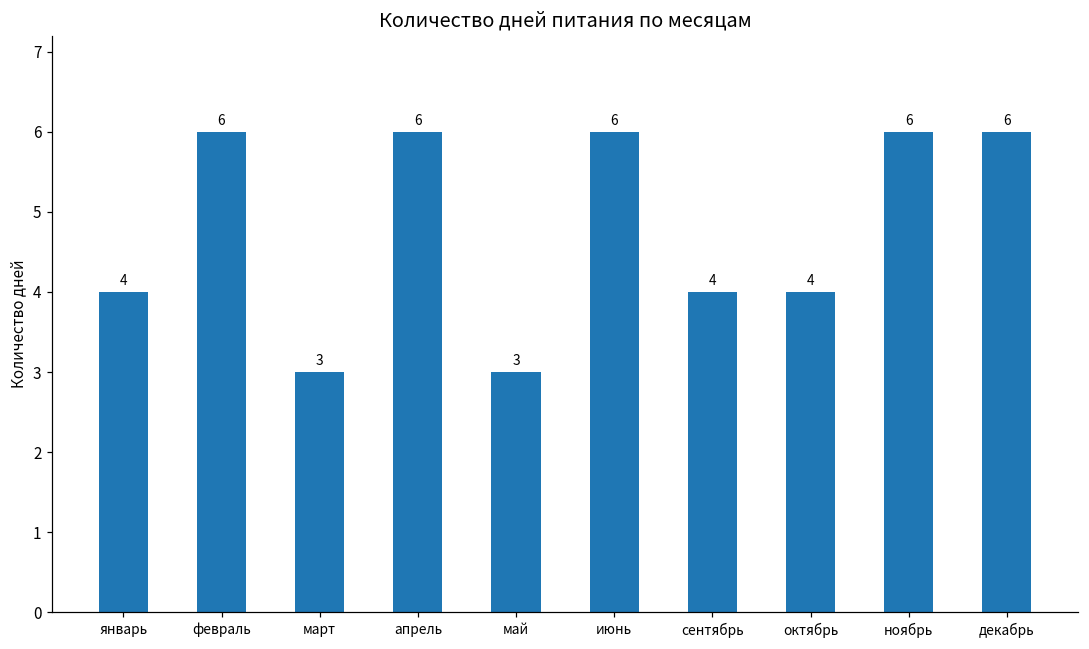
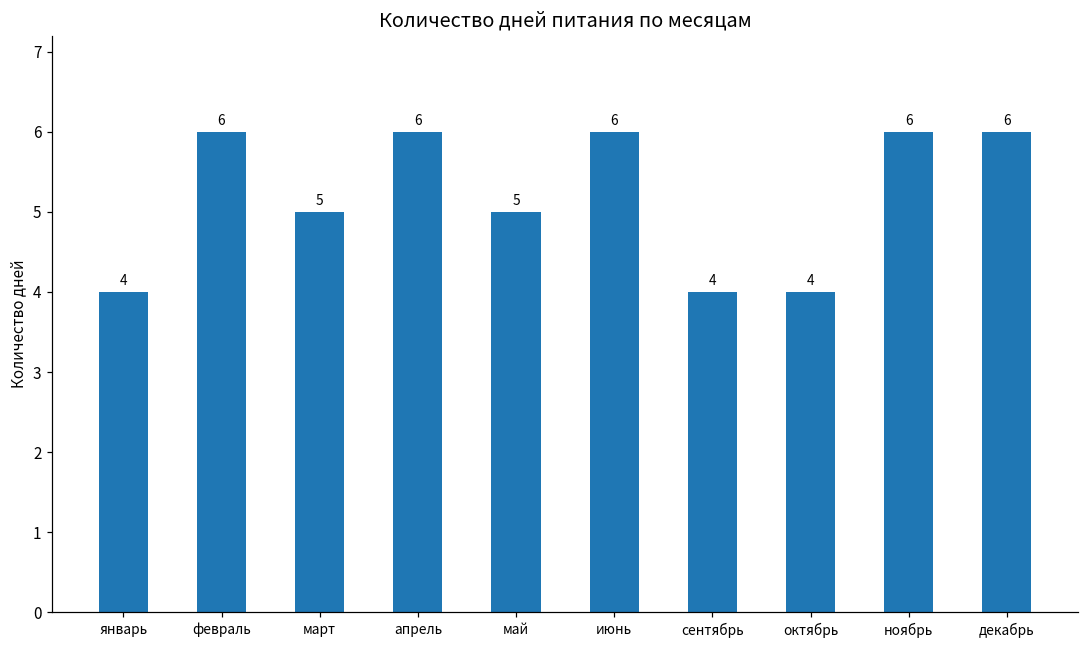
март: 3 -> 5
май: 3 -> 5
